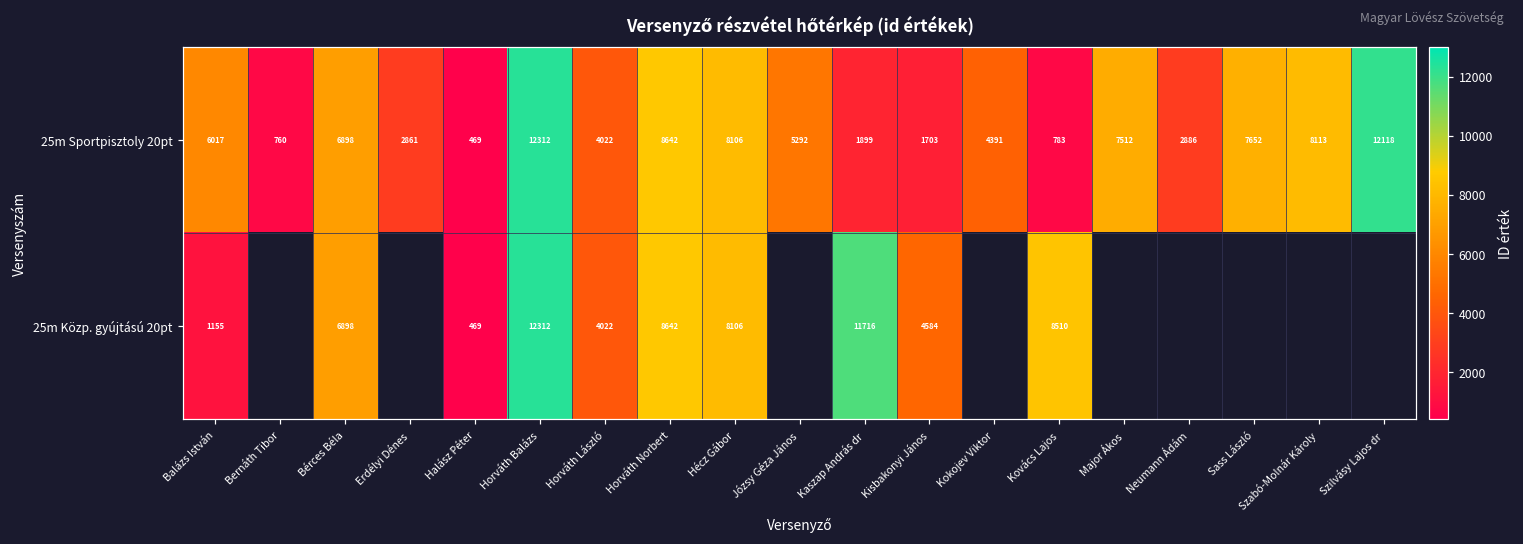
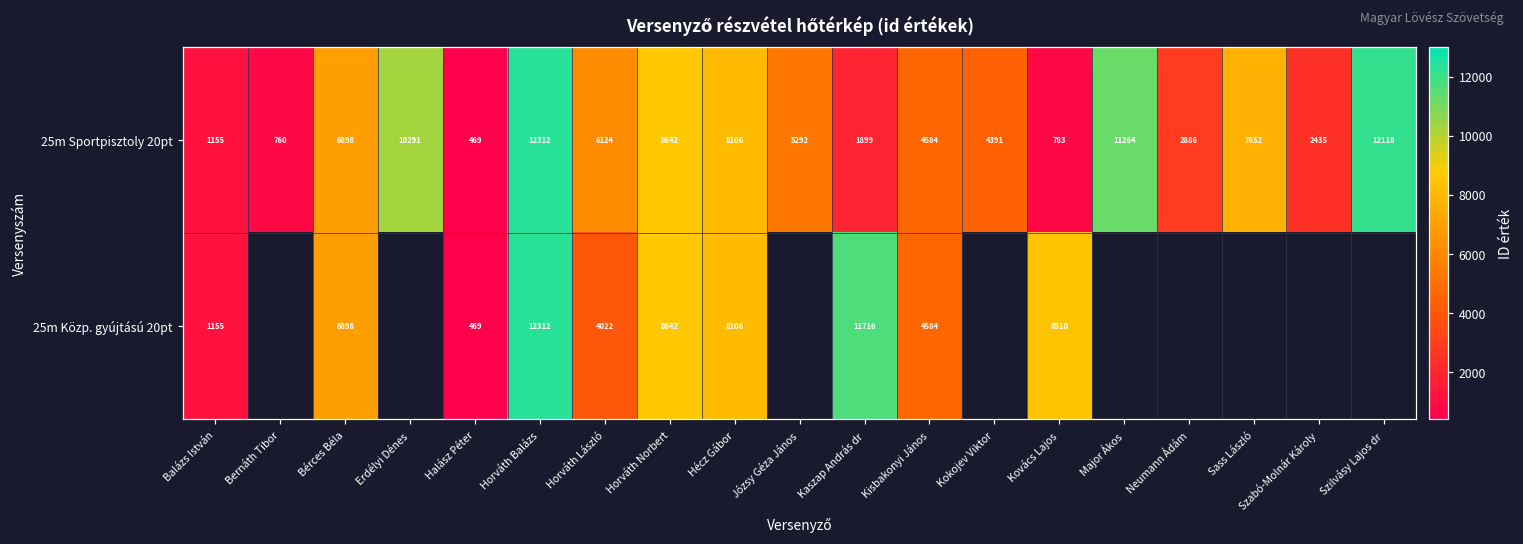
25m Sportpisztoly 20pt, Balázs István: 6017 -> 1155
25m Sportpisztoly 20pt, Erdélyi Dénes: 2861 -> 10291
25m Sportpisztoly 20pt, Horváth László: 4022 -> 6124
25m Sportpisztoly 20pt, Kisbakonyi János: 1703 -> 4584
25m Sportpisztoly 20pt, Major Ákos: 7512 -> 11264
25m Sportpisztoly 20pt, Szabó-Molnár Károly: 8113 -> 2435
